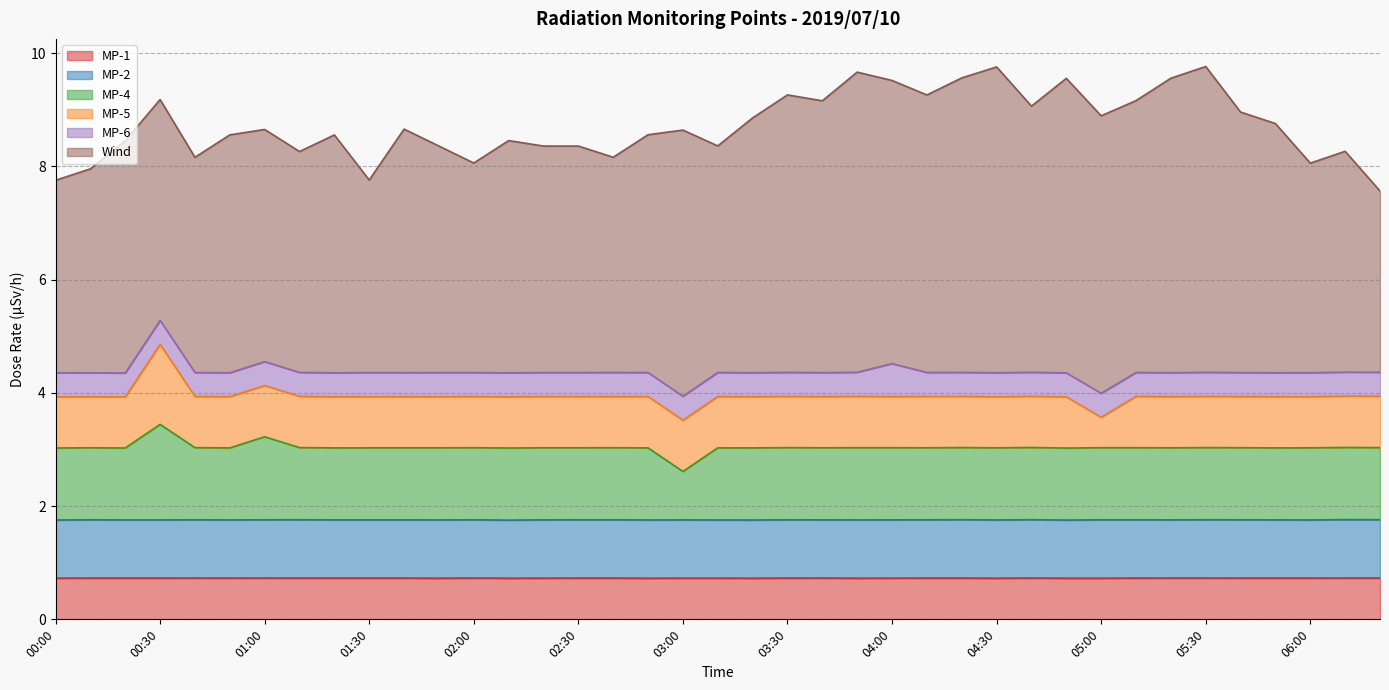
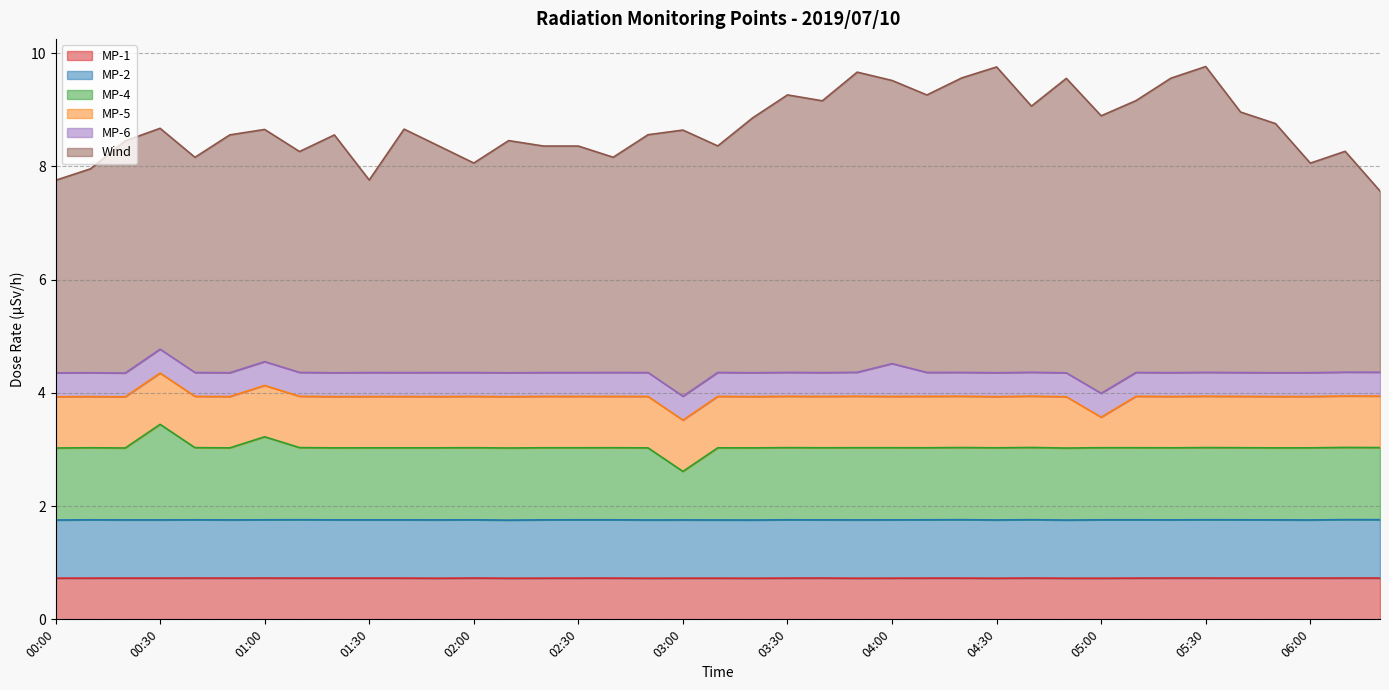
MP-5, 00:30: 1.4 -> 0.9
